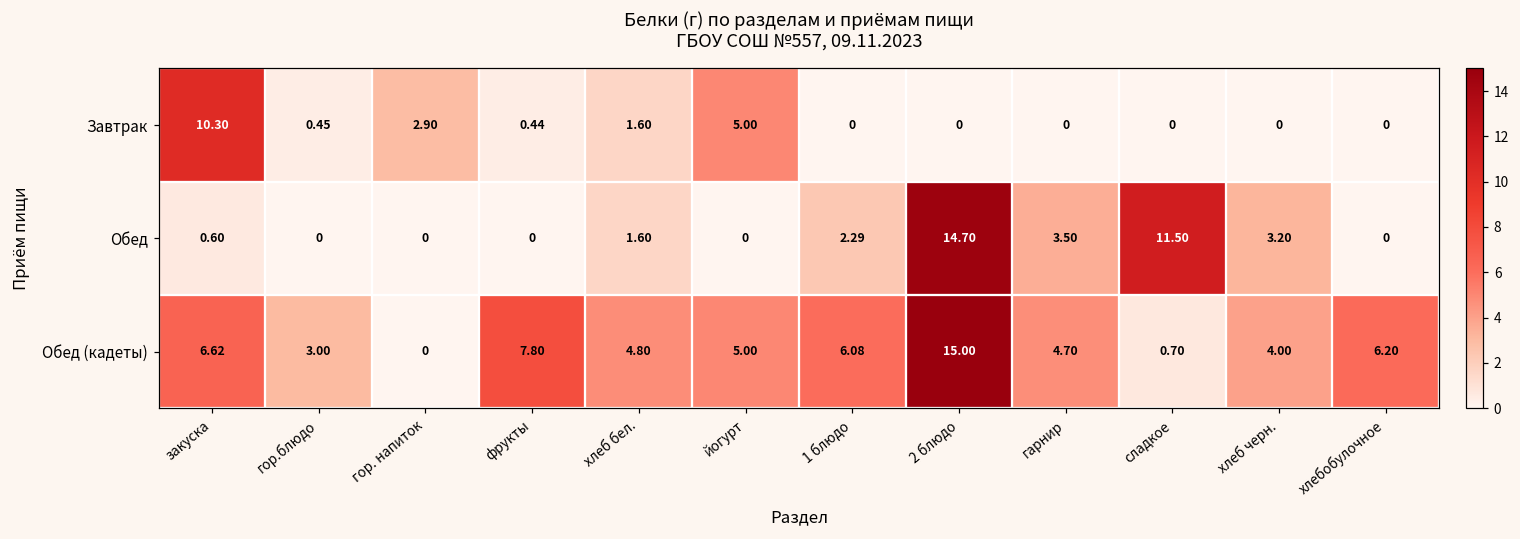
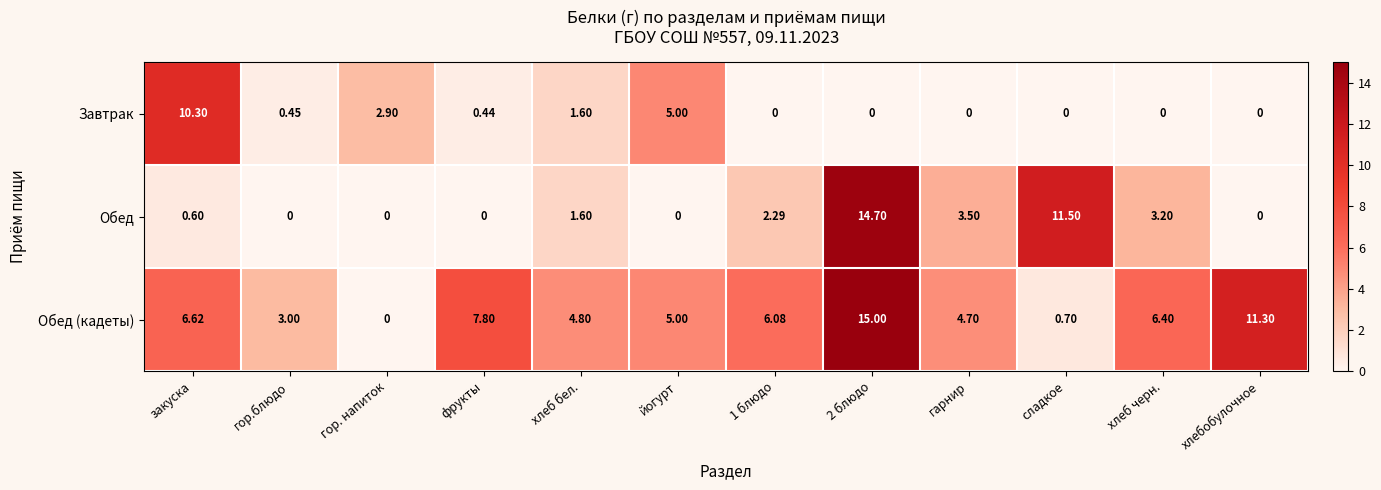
Обед (кадеты), хлеб черн.: 4.00 -> 6.40
Обед (кадеты), хлебобулочное: 6.20 -> 11.30
